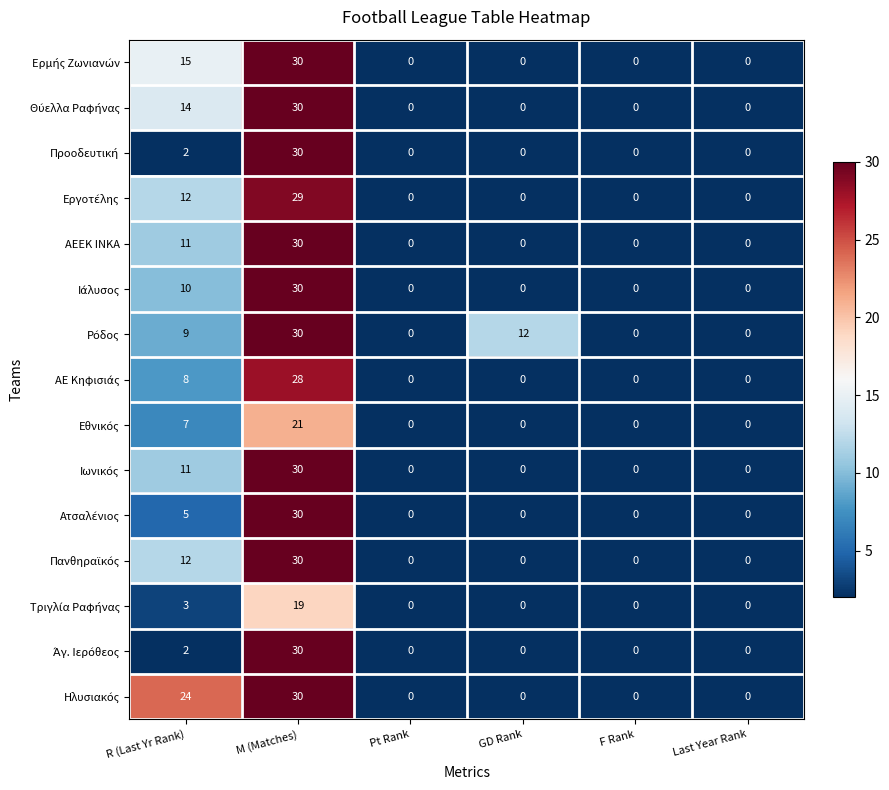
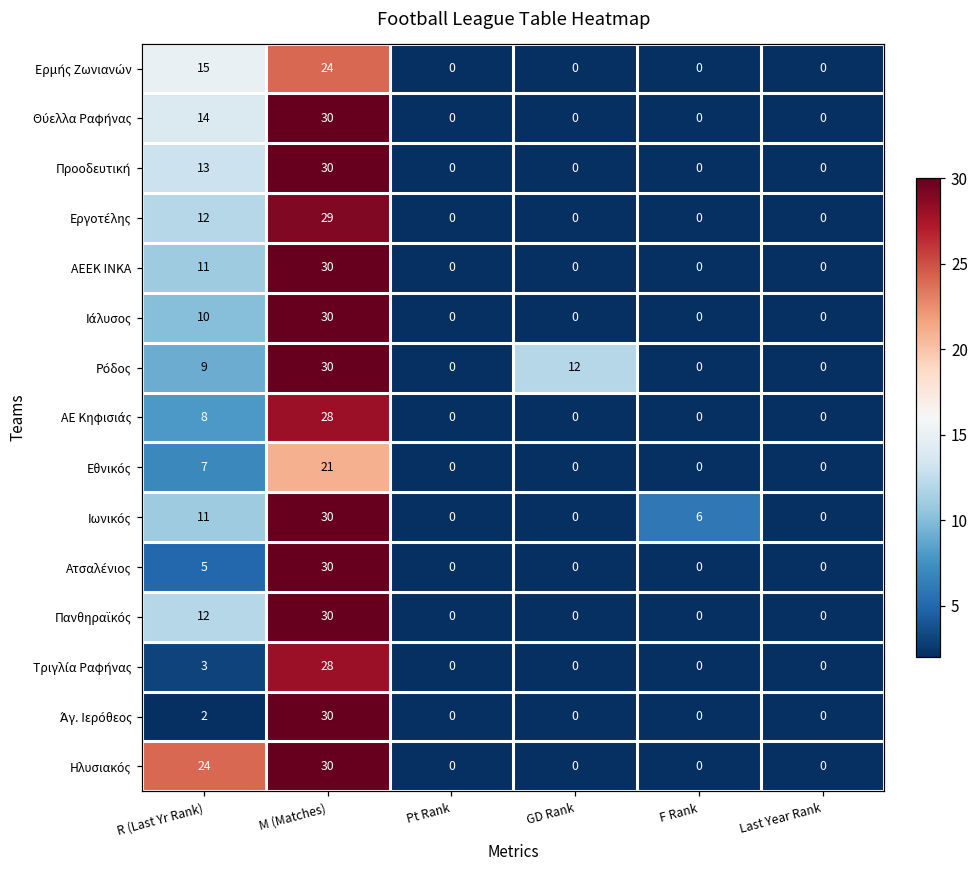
Ερμής Ζωνιανών, M (Matches): 30 -> 24
Προοδευτική, R (Last Yr Rank): 2 -> 13
Ιωνικός, F Rank: 0 -> 6
Τριγλία Ραφήνας, M (Matches): 19 -> 28
